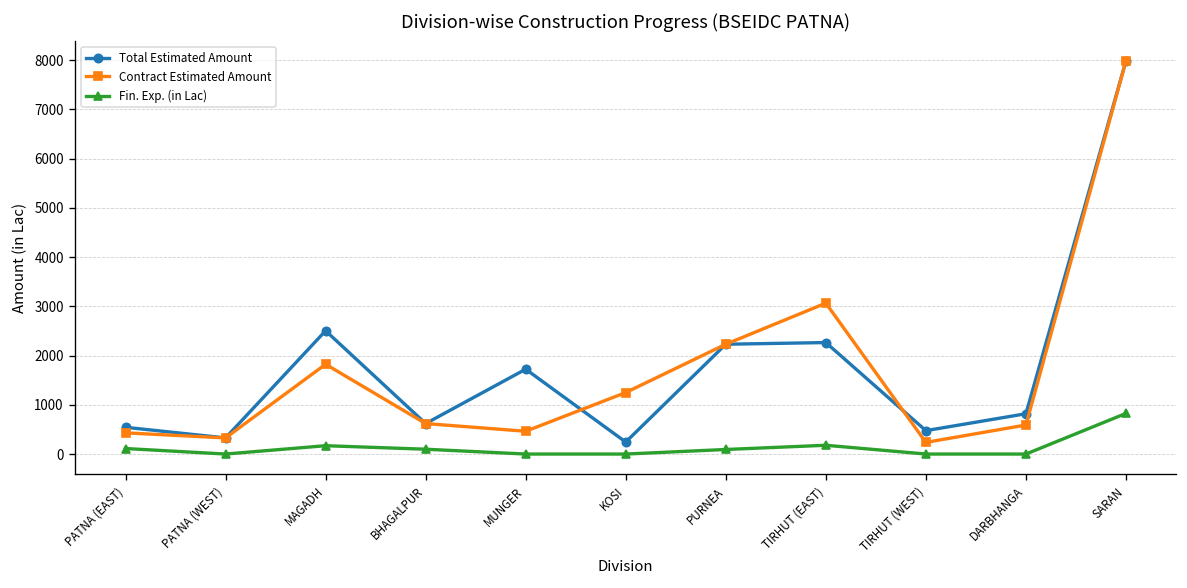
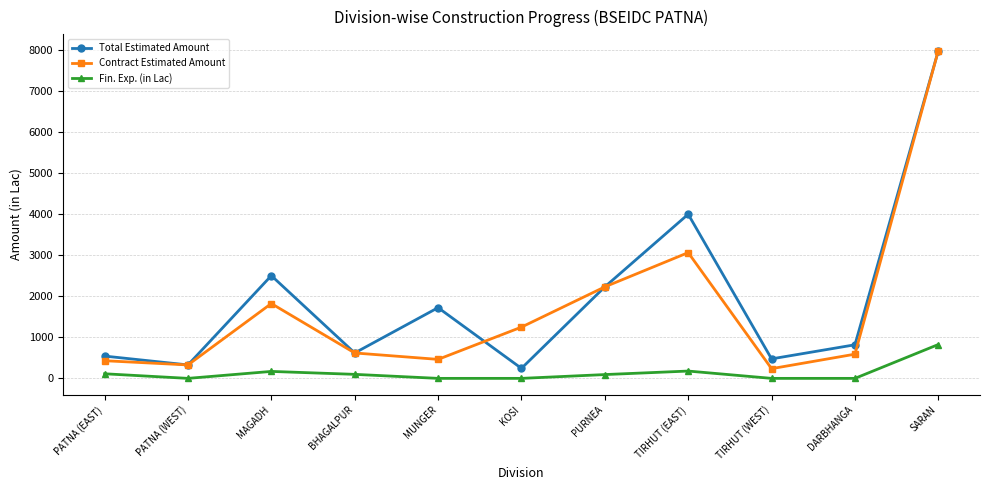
Total Estimated Amount, TIRHUT (EAST): 2300 -> 4000
